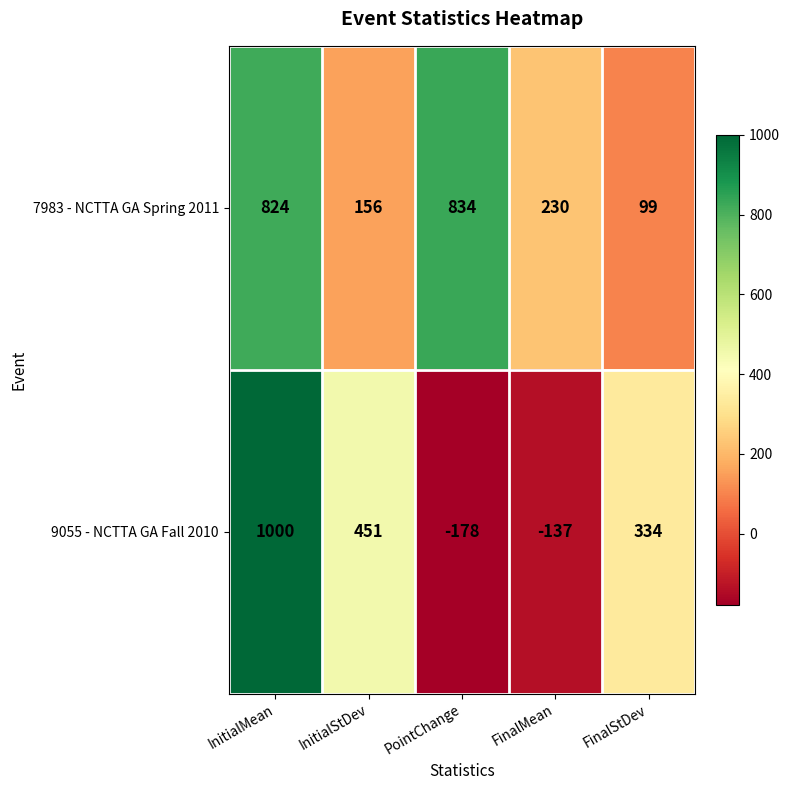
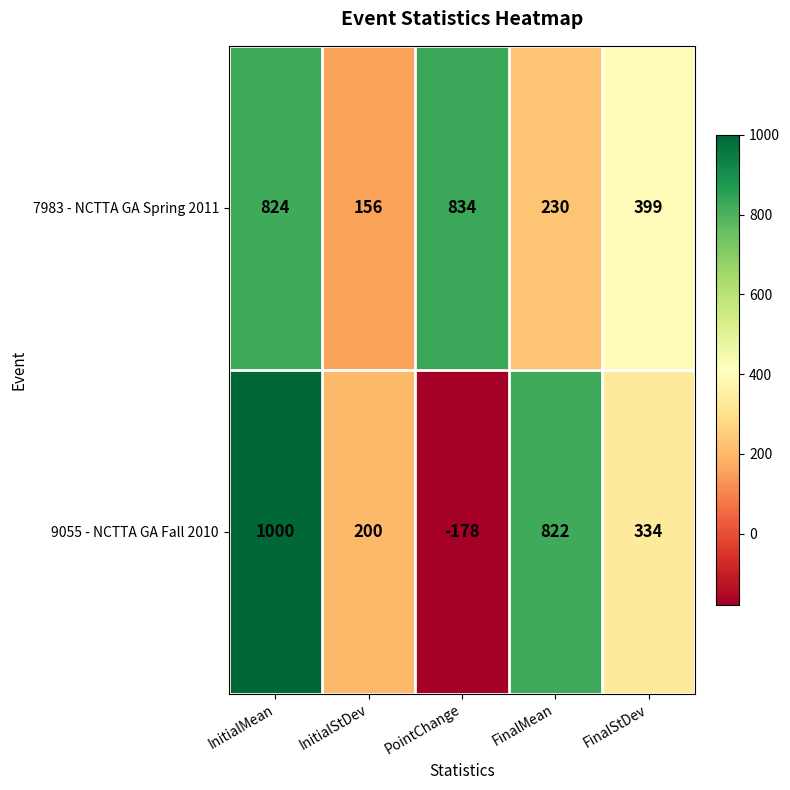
7983 - NCTTA GA Spring 2011, FinalStDev: 99 -> 399
9055 - NCTTA GA Fall 2010, InitialStDev: 451 -> 200
9055 - NCTTA GA Fall 2010, FinalMean: -137 -> 822
